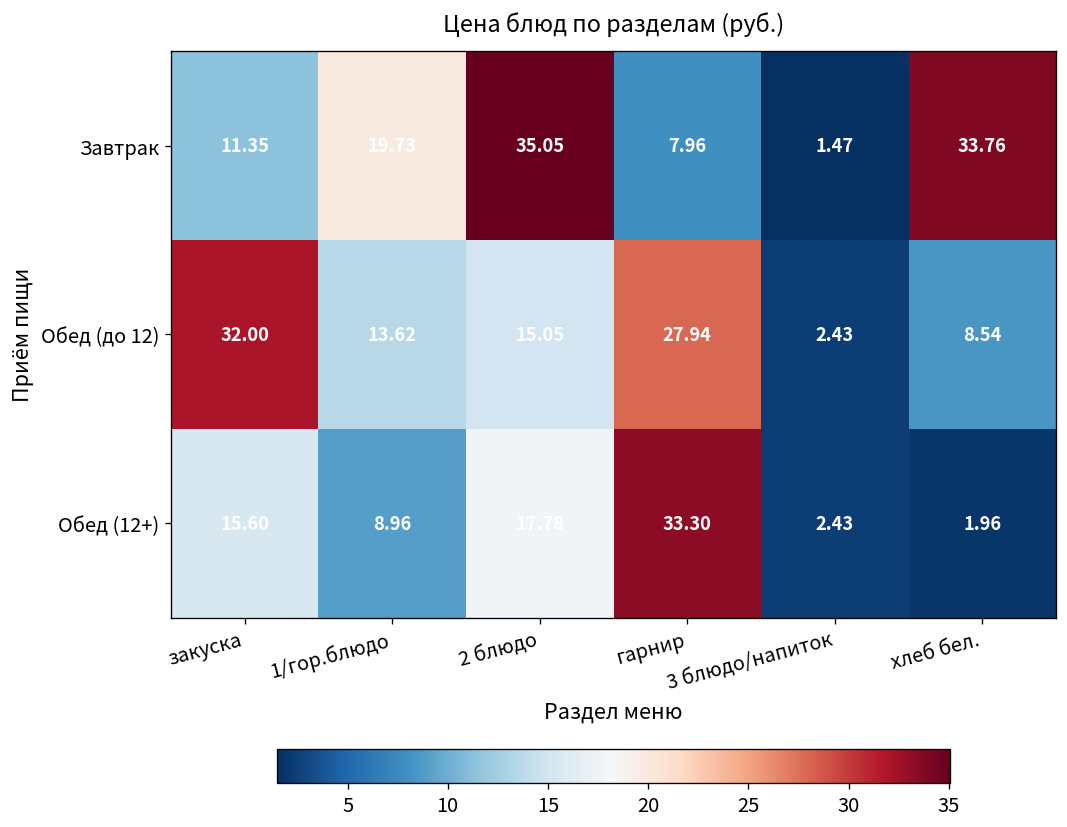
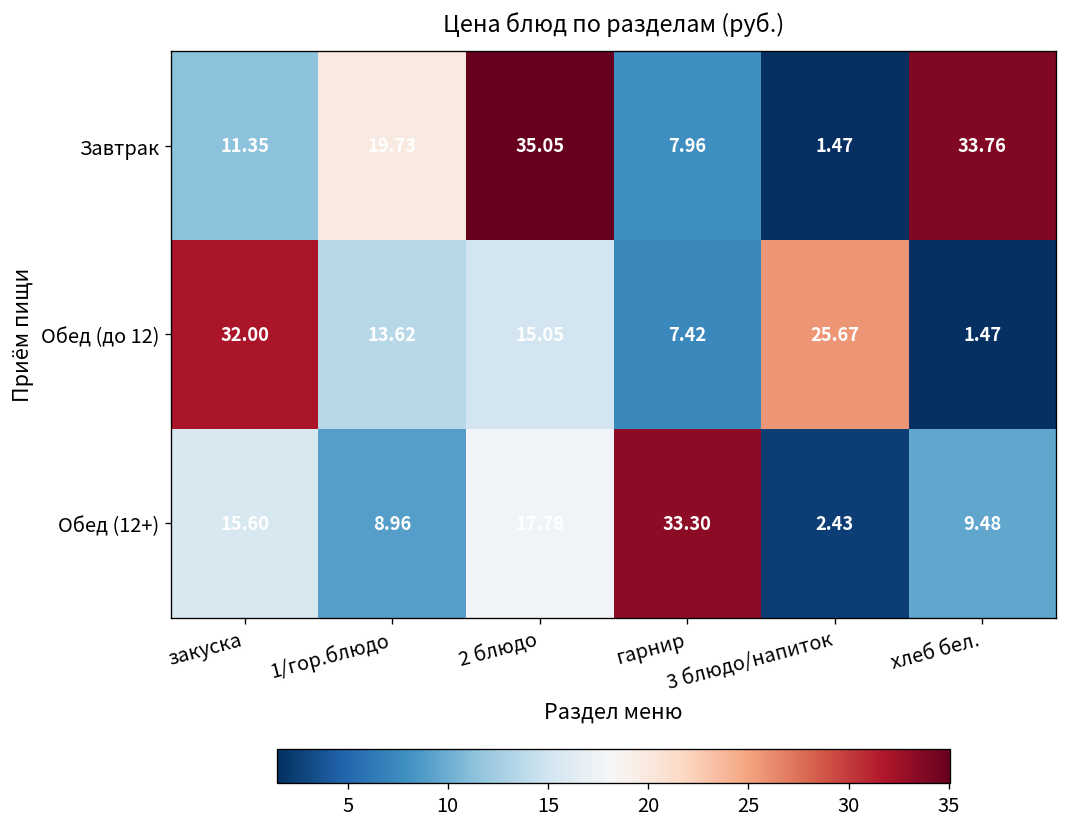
Обед (до 12), гарнир: 27.94 -> 7.42
Обед (до 12), 3 блюдо/напиток: 2.43 -> 25.67
Обед (до 12), хлеб бел.: 8.54 -> 1.47
Обед (12+), хлеб бел.: 1.96 -> 9.48
